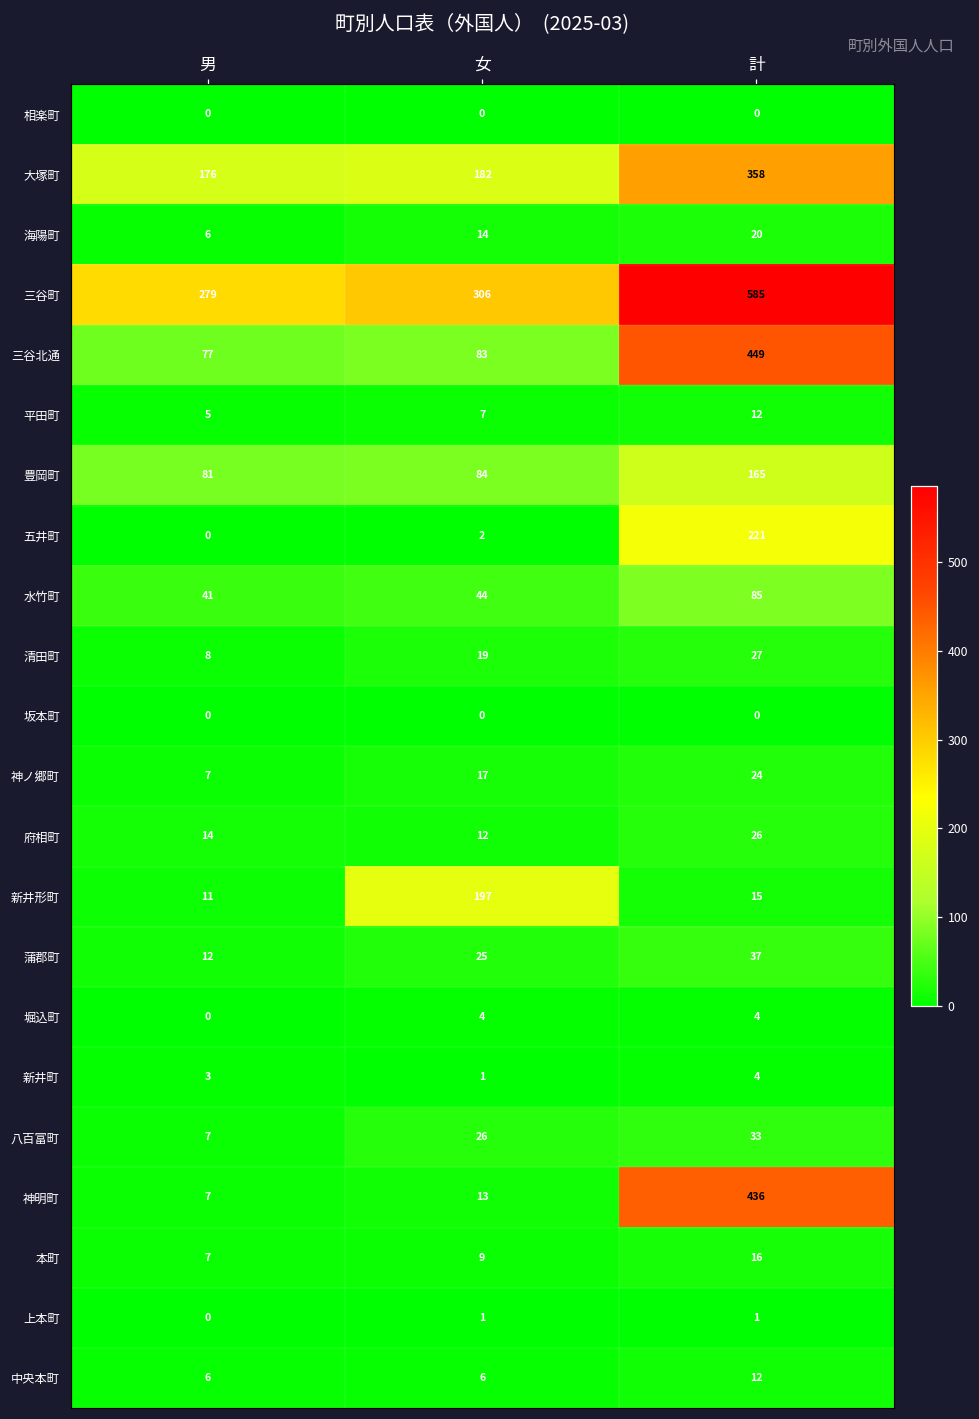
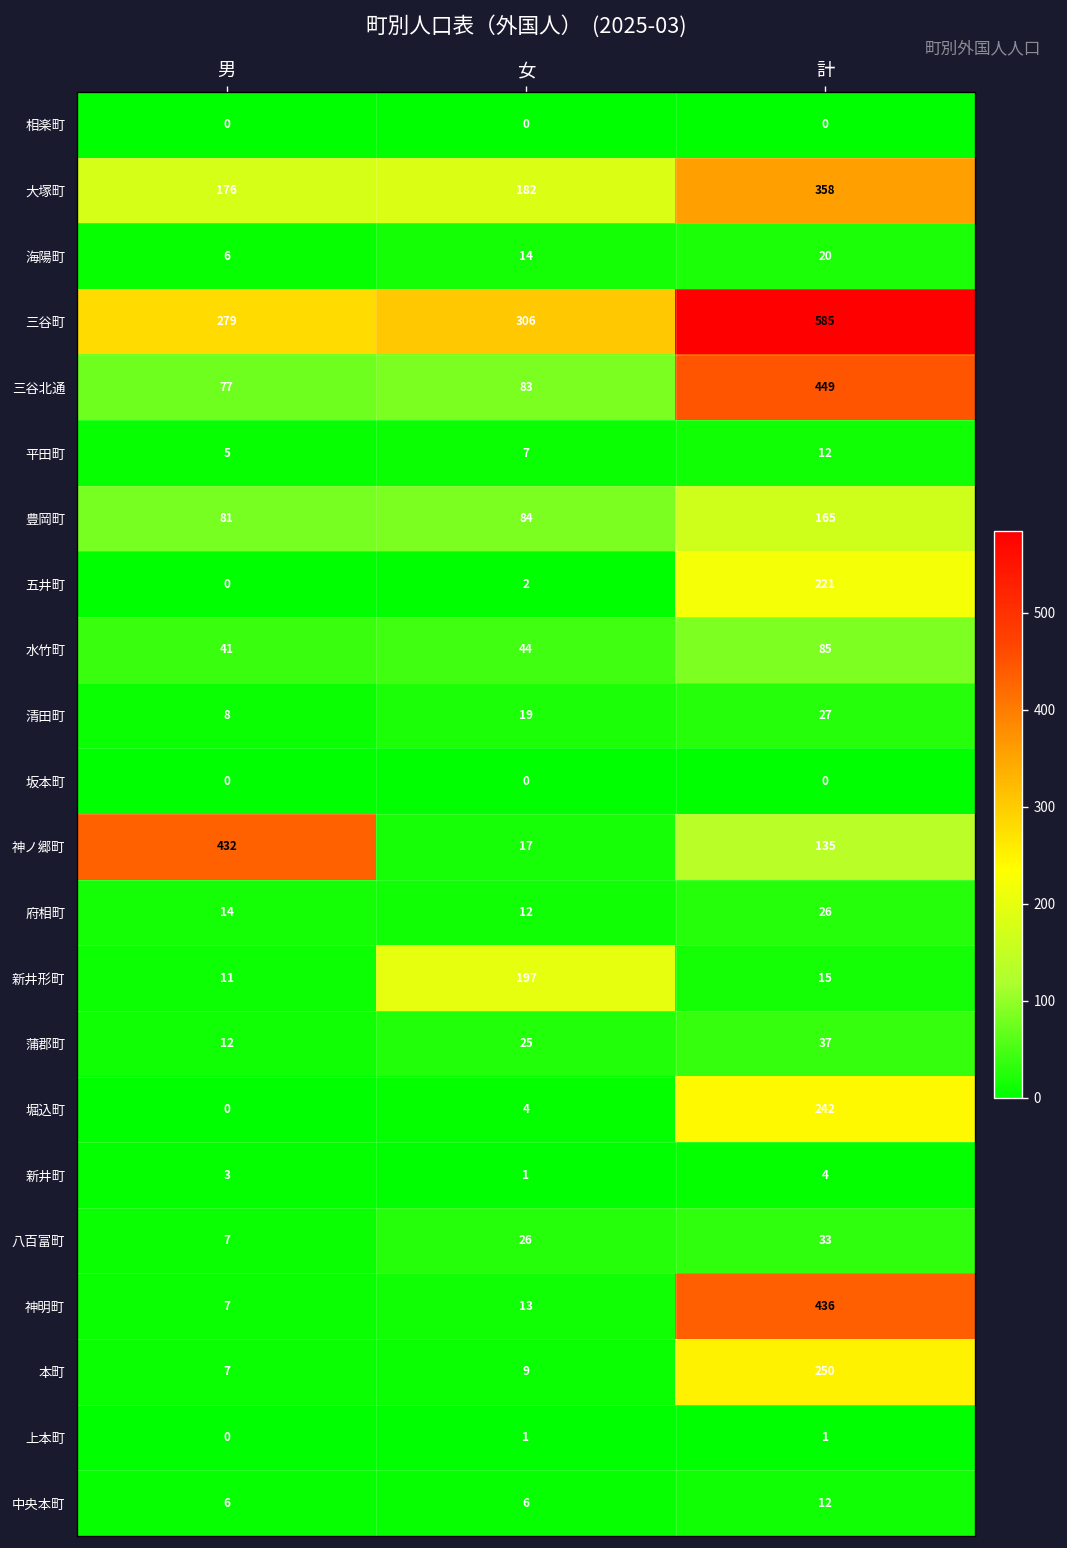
神ノ郷町, 男: 7 -> 432
神ノ郷町, 計: 24 -> 135
堀込町, 計: 4 -> 242
本町, 計: 16 -> 250
